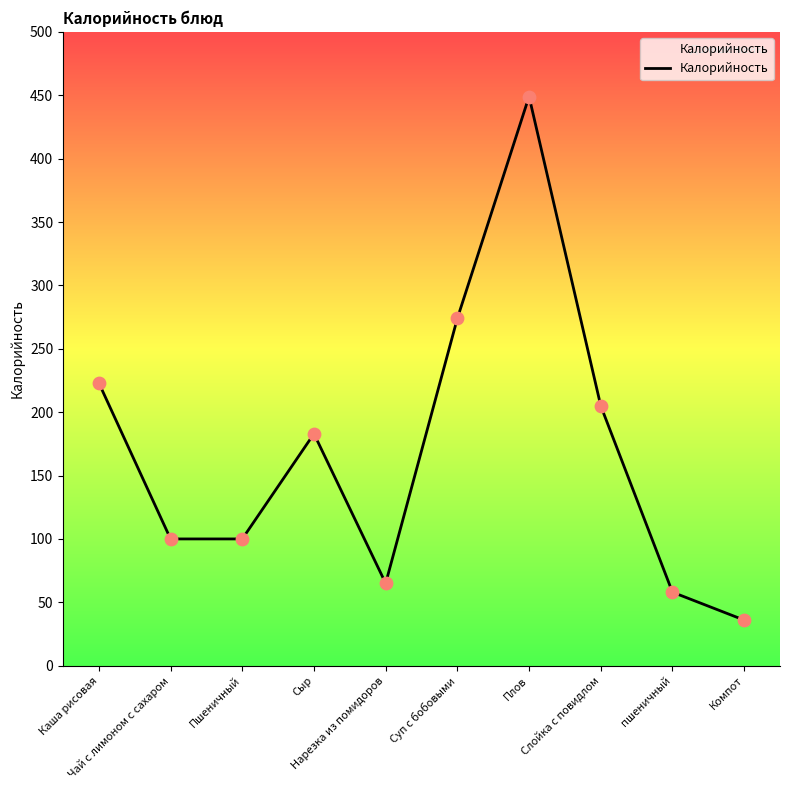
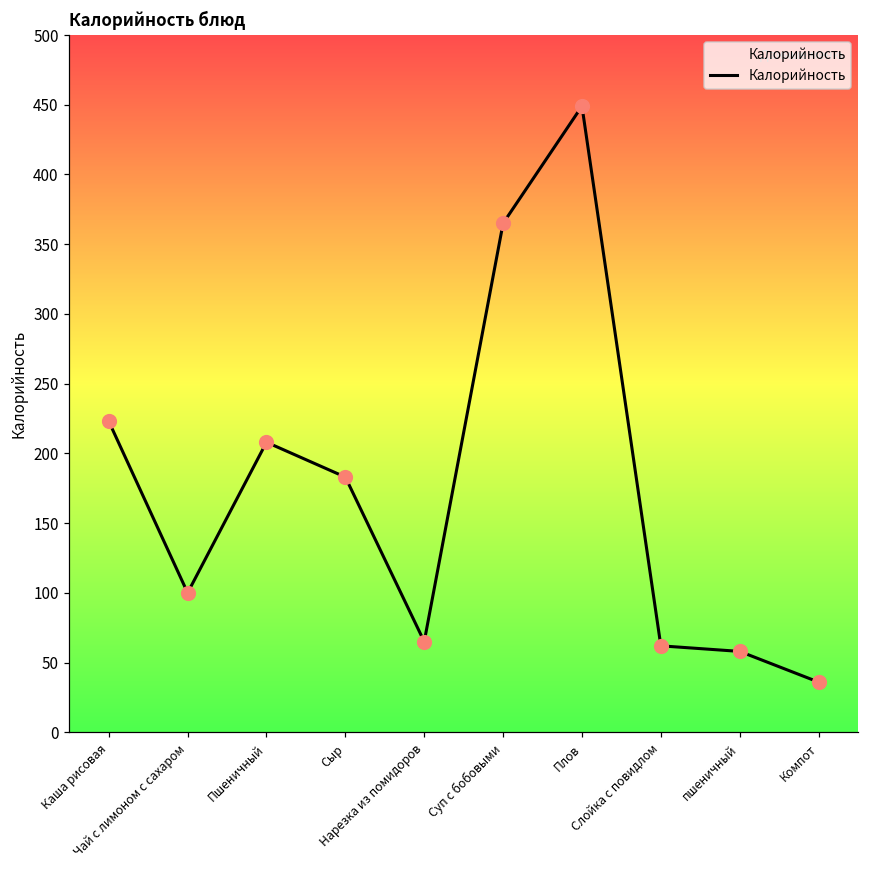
Пшеничный: 100 -> 208
Суп с бобовыми: 274 -> 365
Слойка с повидлом: 205 -> 62
